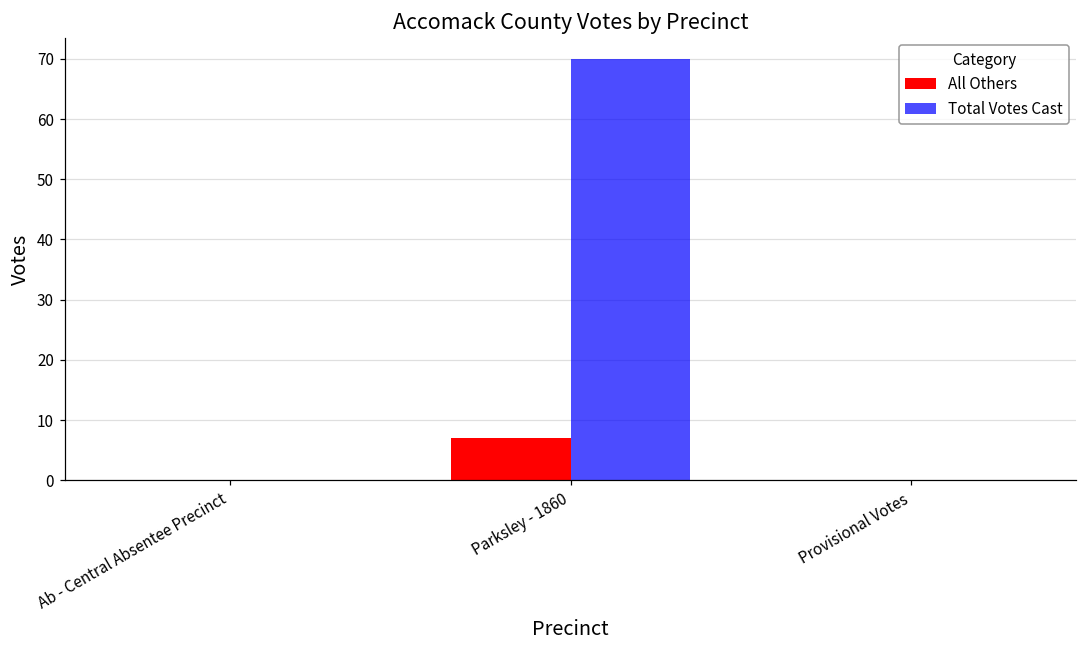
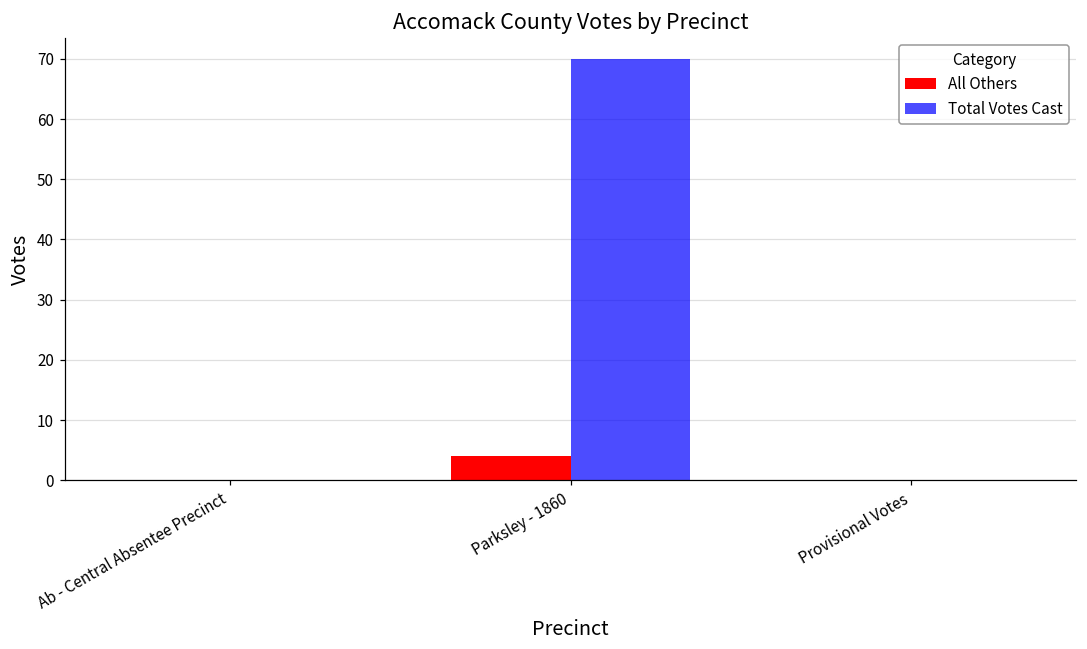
All Others, Parksley - 1860: 7 -> 4
